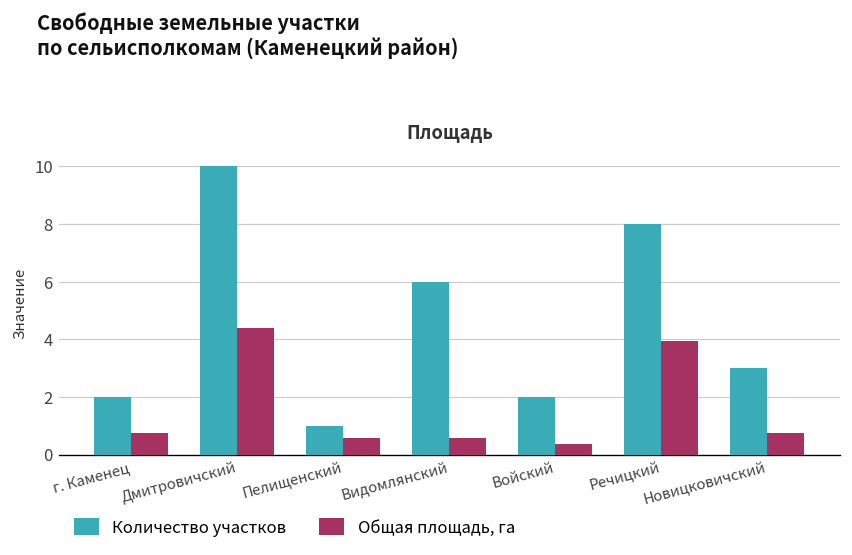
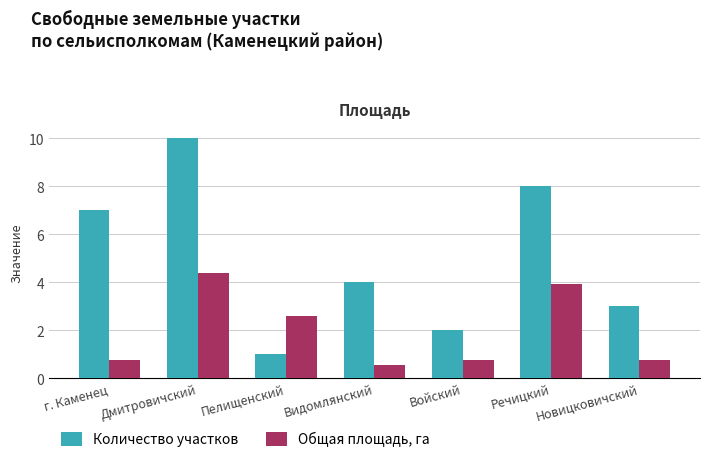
Количество участков, г. Каменец: 2 -> 7
Общая площадь, га, Пелищенский: 0.6 -> 2.6
Количество участков, Видомлянский: 6 -> 4
Общая площадь, га, Войский: 0.4 -> 0.8
